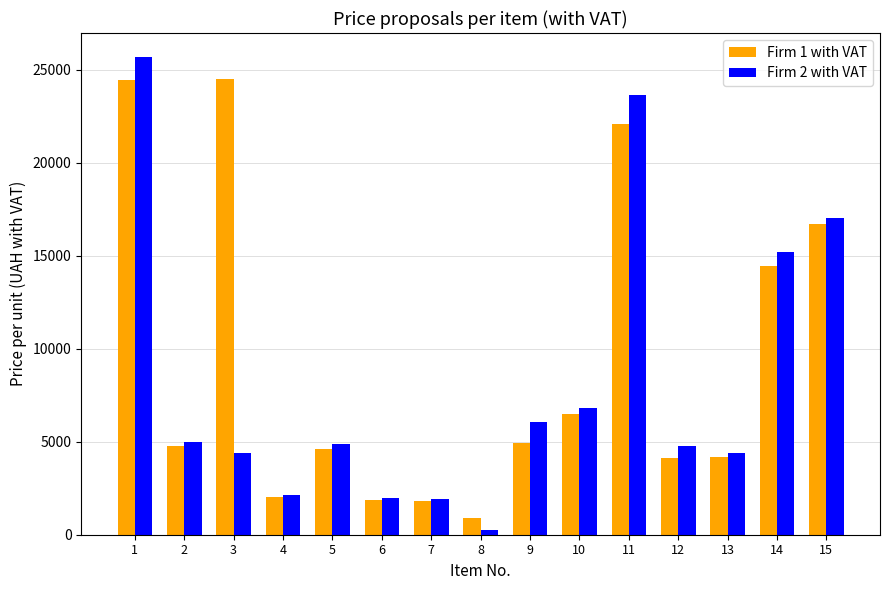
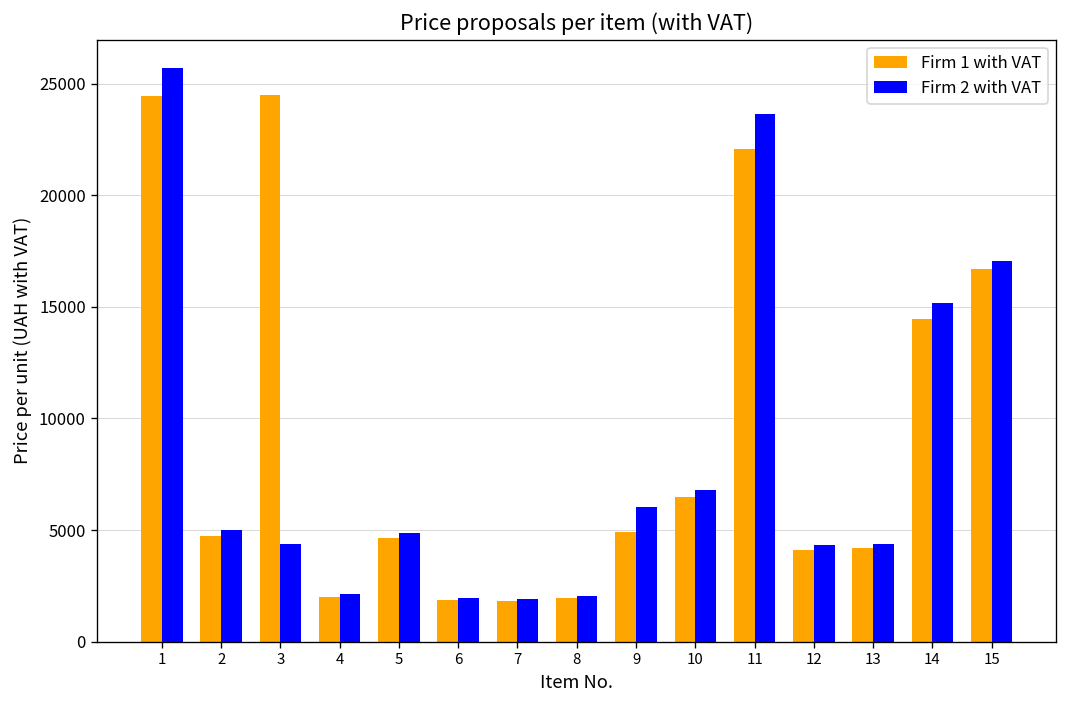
Firm 1 with VAT, 8: 900 -> 2000
Firm 2 with VAT, 8: 300 -> 2000
Firm 2 with VAT, 12: 4800 -> 4300
